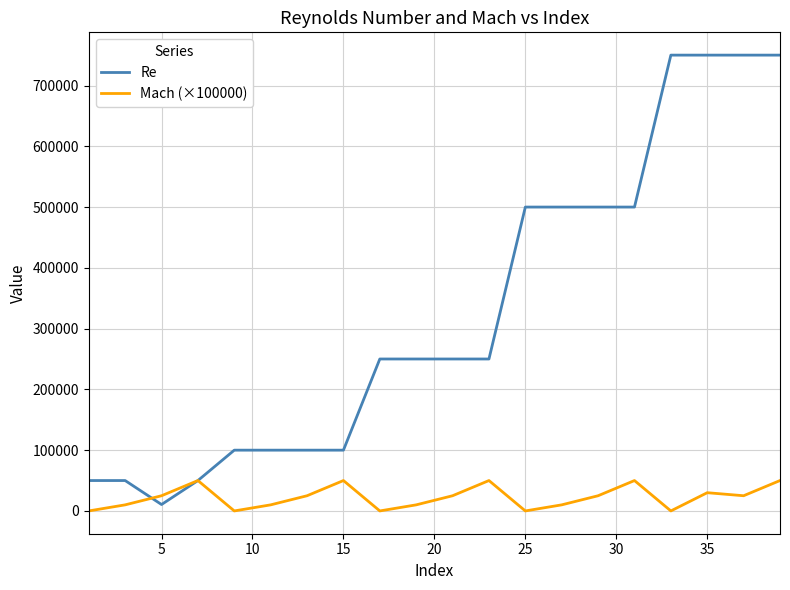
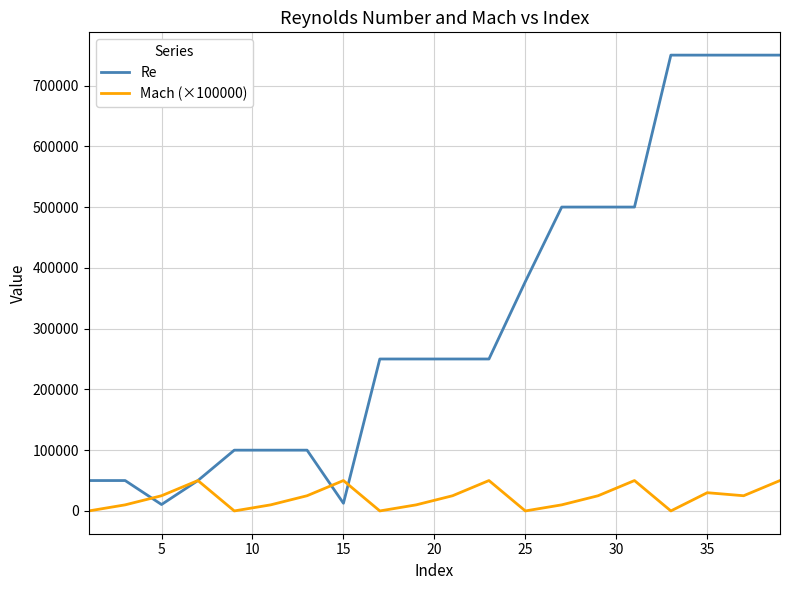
Re, 15: 100000 -> 10000
Re, 25: 500000 -> 380000
